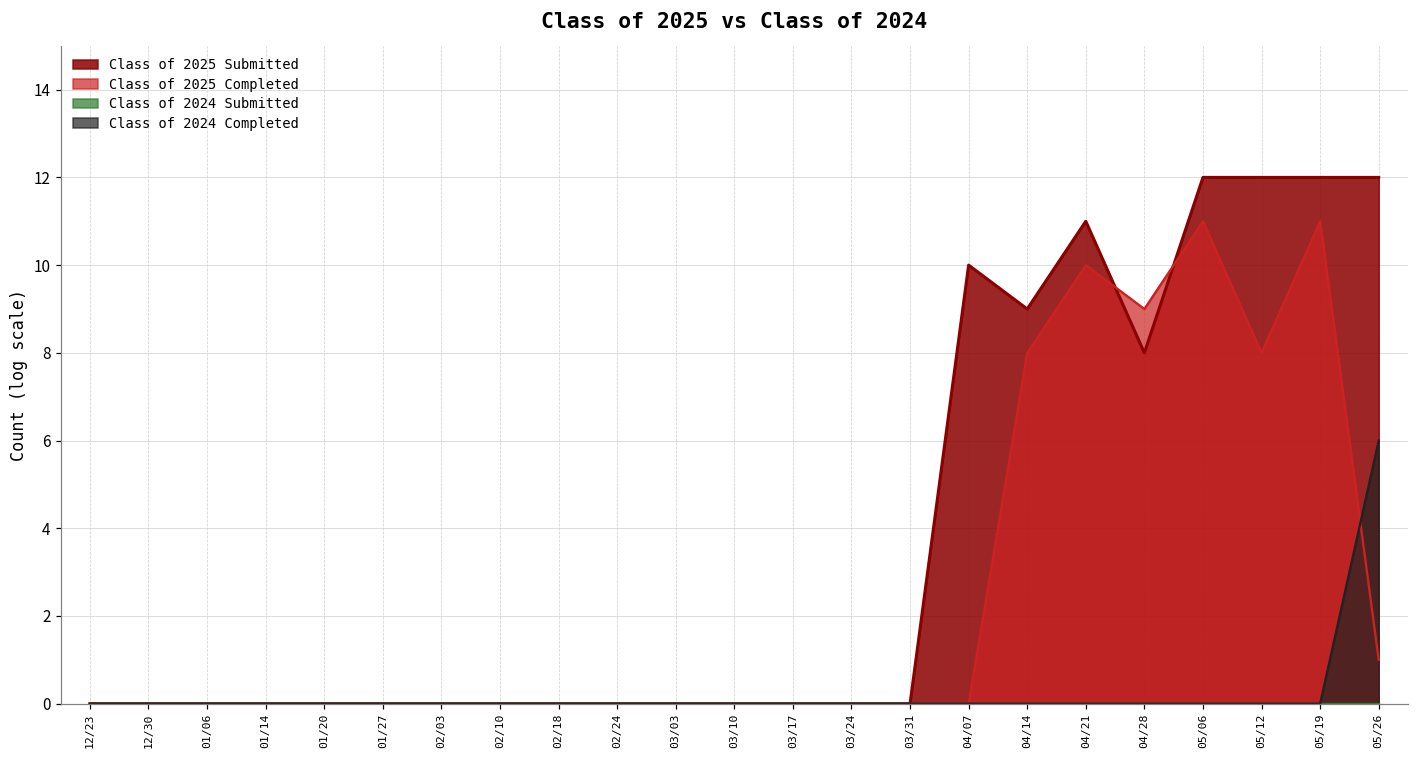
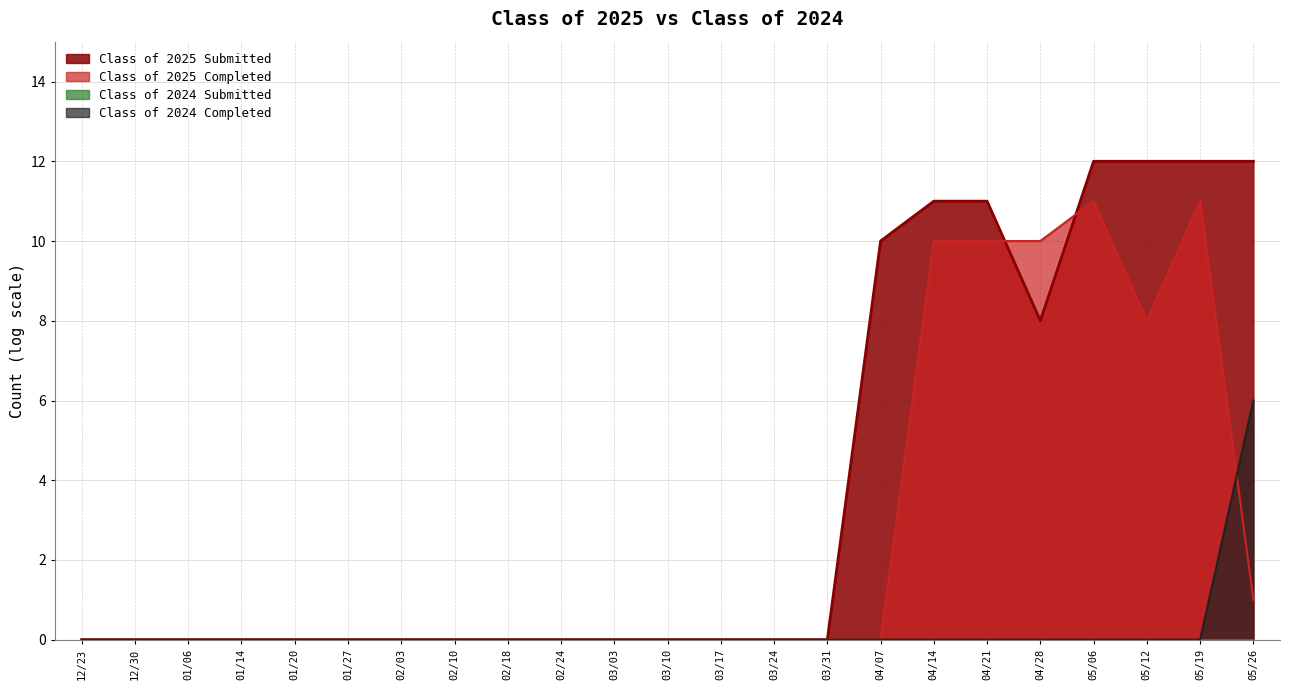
Class of 2025 Submitted, 04/14: 9 -> 11
Class of 2025 Completed, 04/14: 8 -> 10
Class of 2025 Completed, 04/28: 9 -> 10
